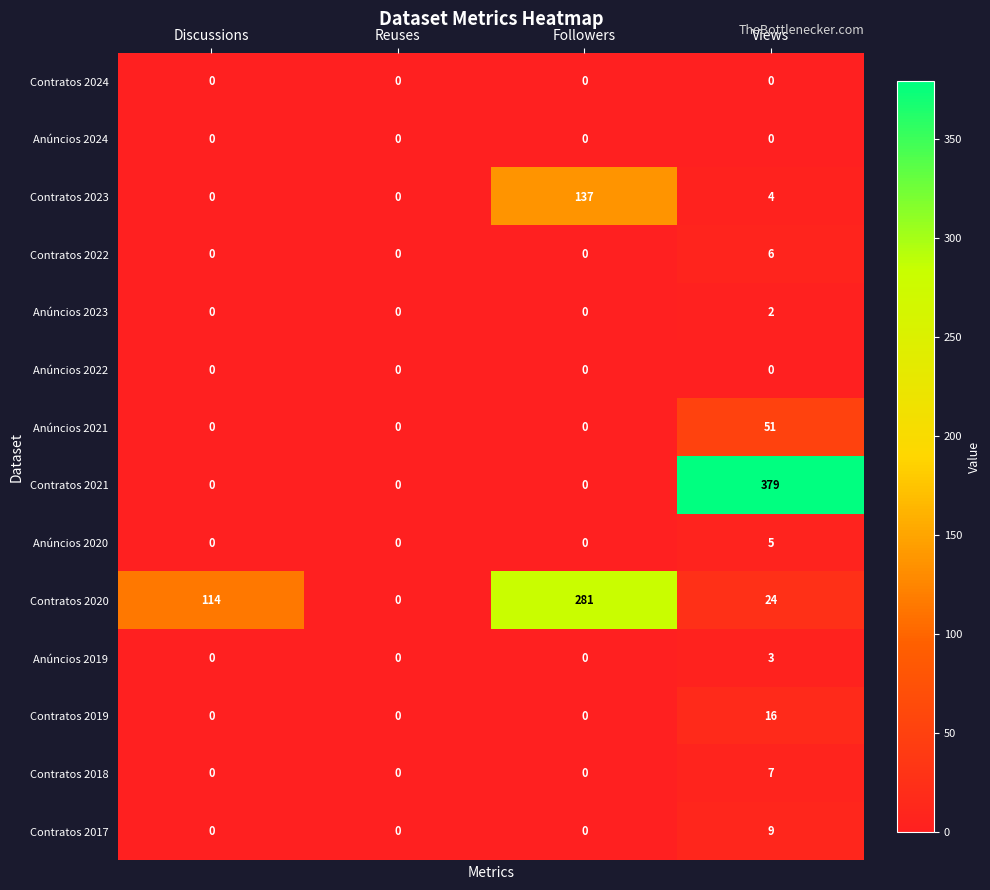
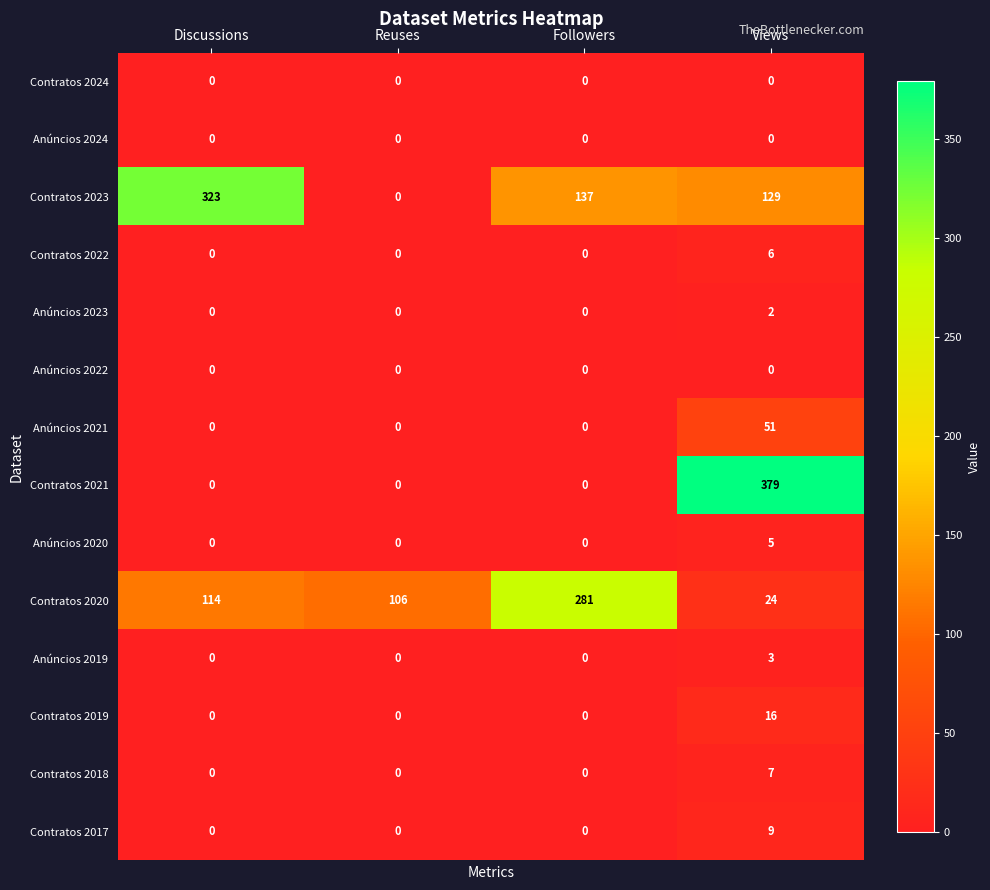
Contratos 2023, Discussions: 0 -> 323
Contratos 2023, Views: 4 -> 129
Contratos 2020, Reuses: 0 -> 106
